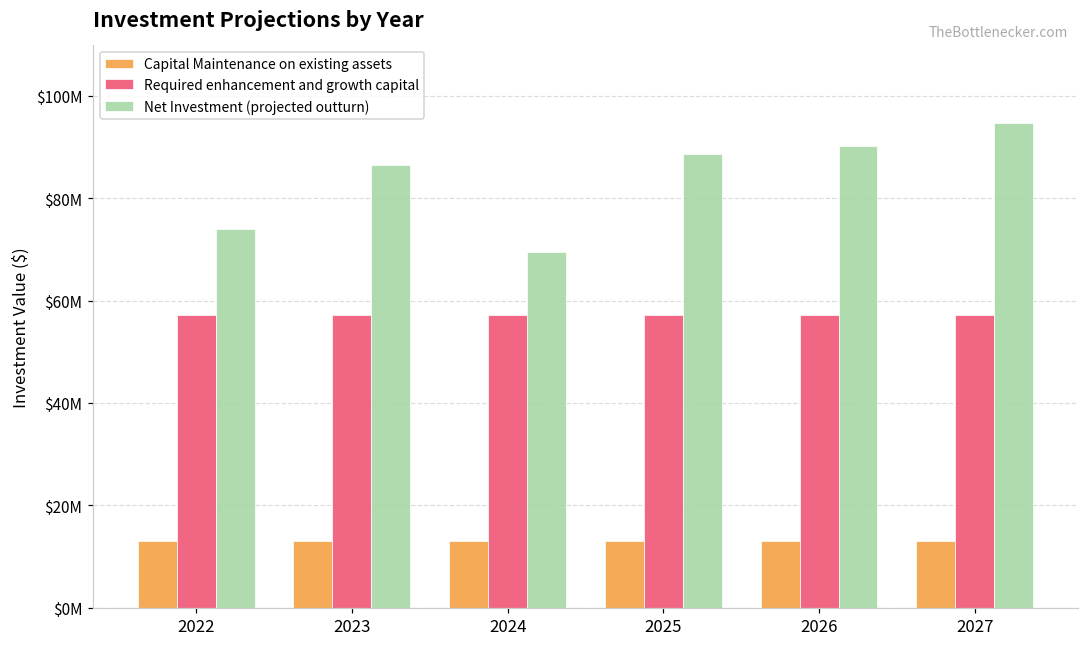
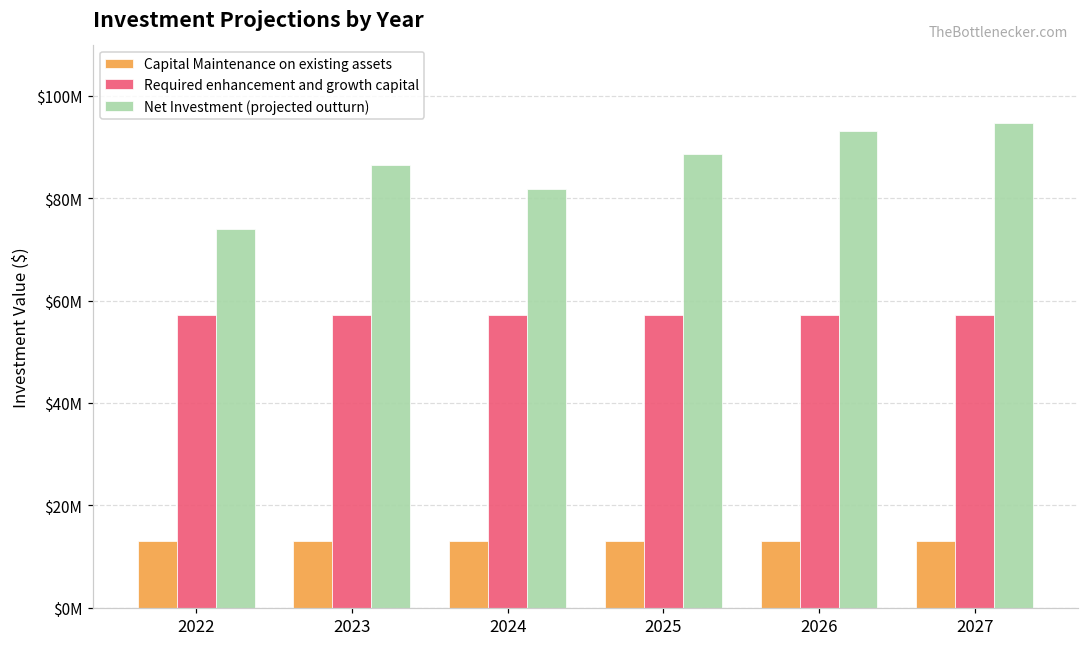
Net Investment (projected outturn), 2024: $69000000 -> $82000000
Net Investment (projected outturn), 2026: $90000000 -> $93000000
